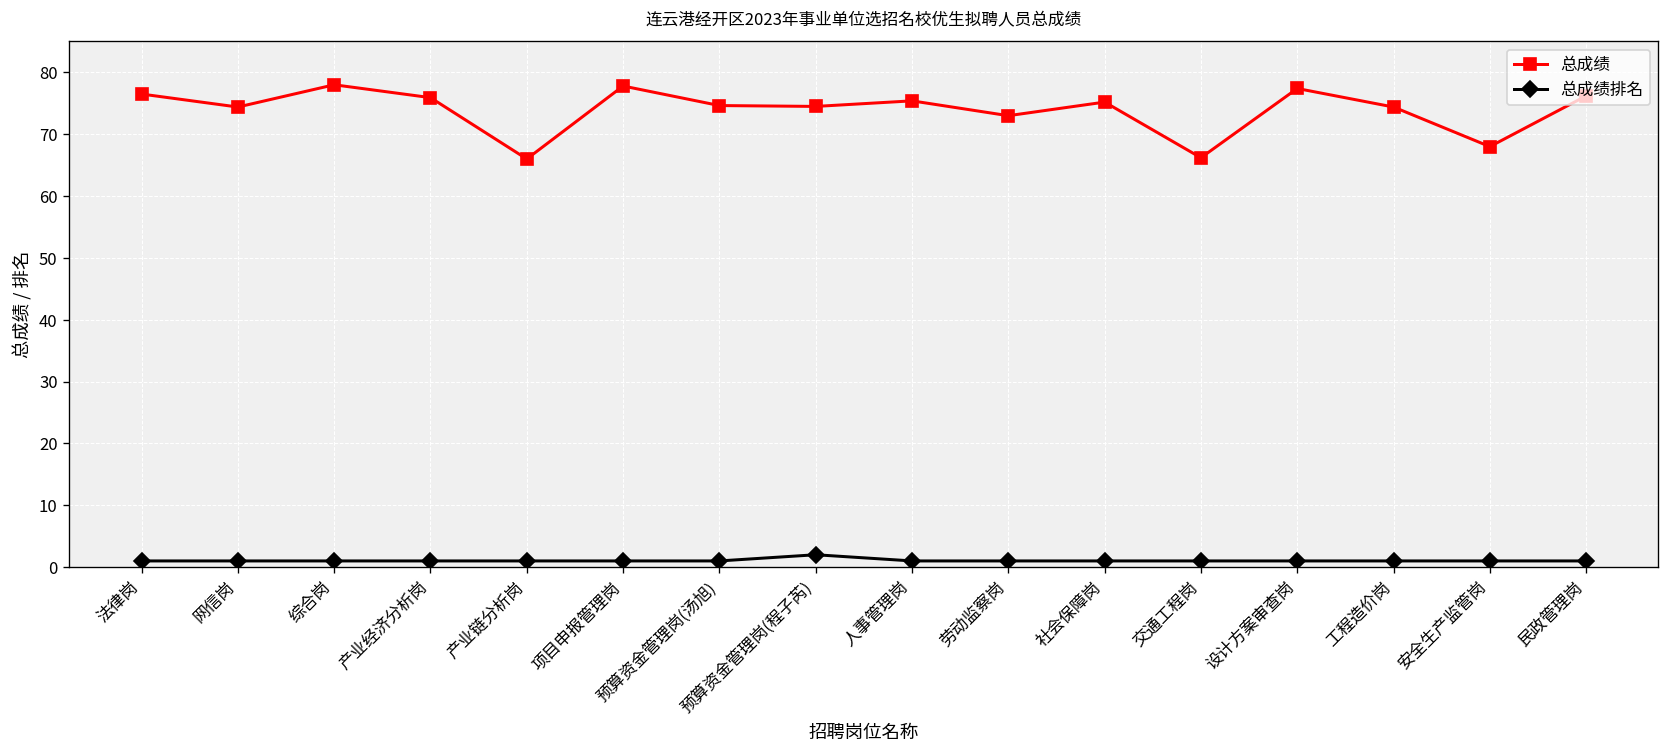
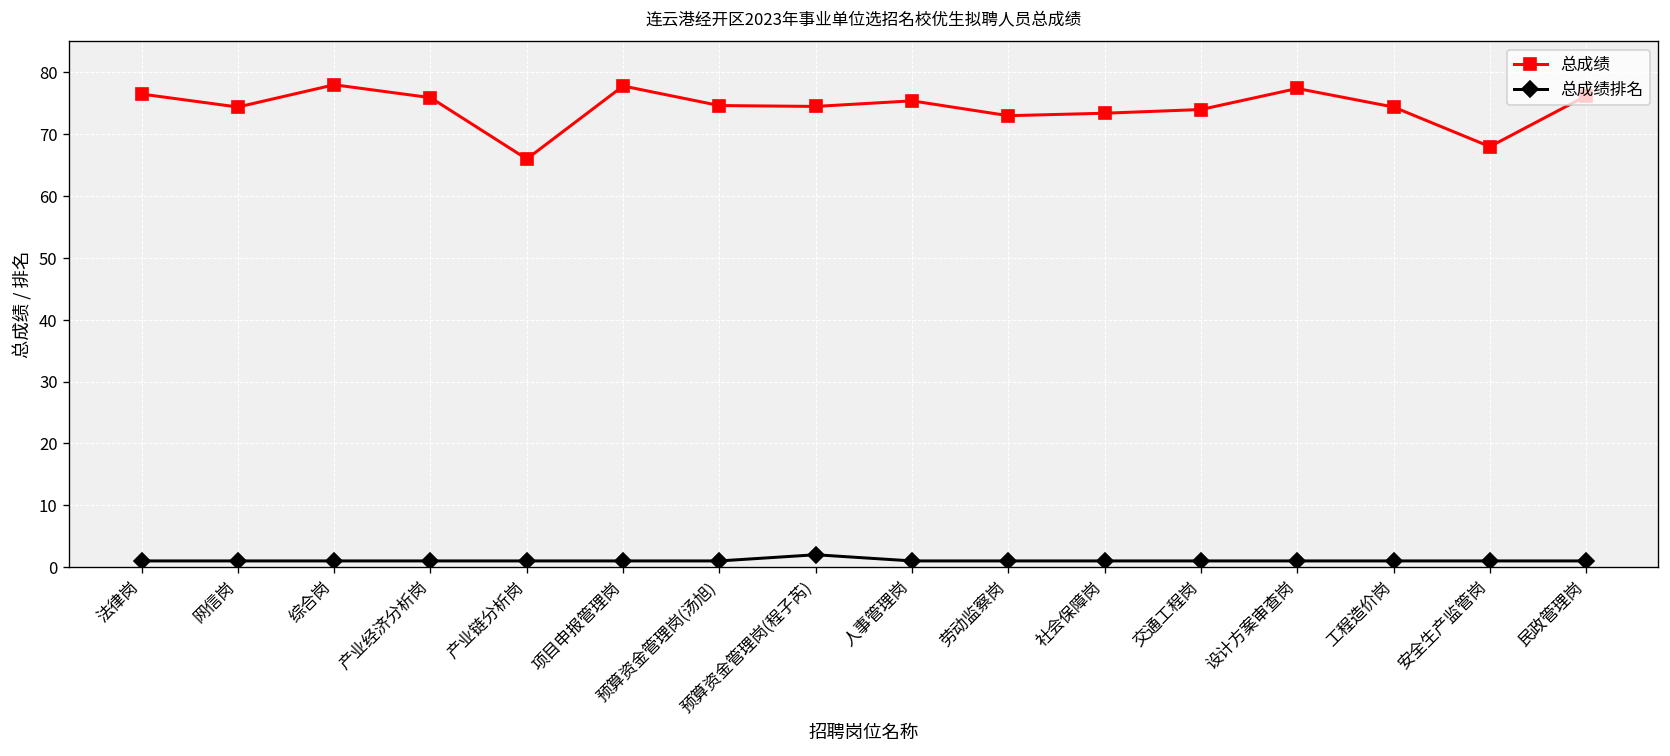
总成绩, 社会保障岗: 75 -> 73
总成绩, 交通工程岗: 66 -> 74
